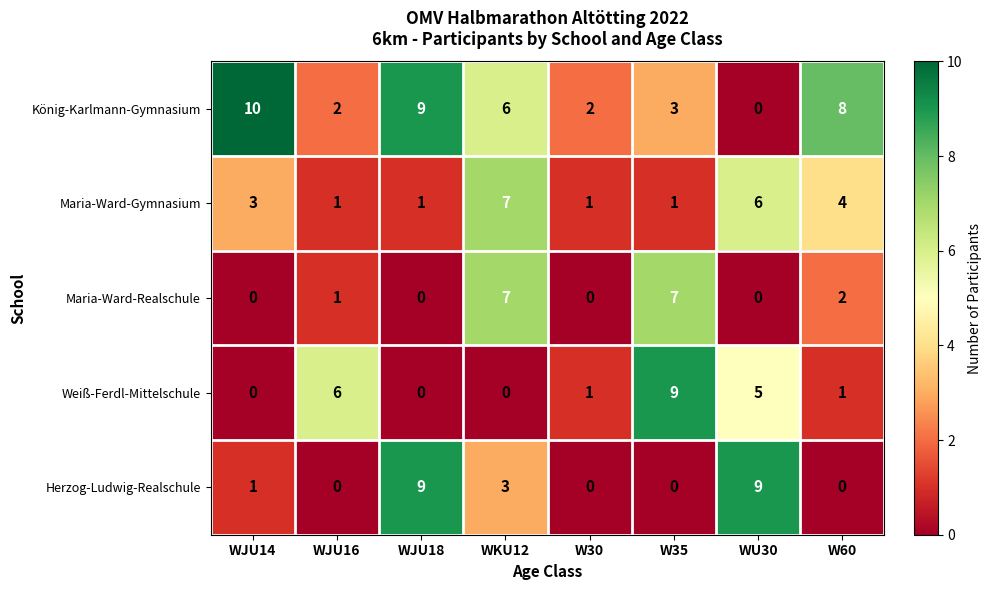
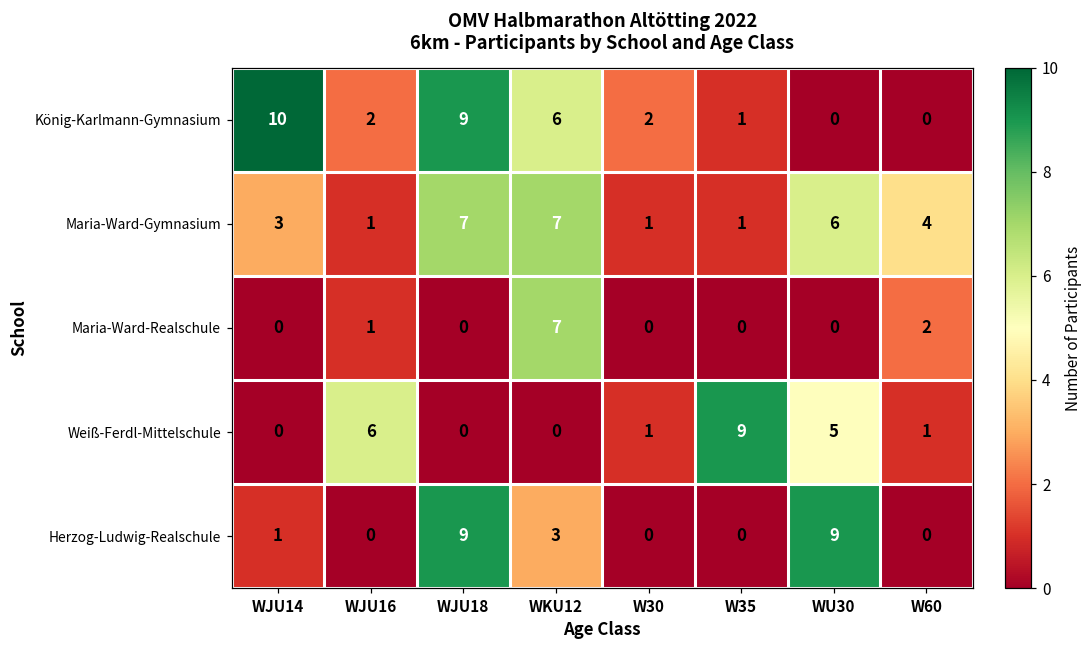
König-Karlmann-Gymnasium, W35: 3 -> 1
König-Karlmann-Gymnasium, W60: 8 -> 0
Maria-Ward-Gymnasium, WJU18: 1 -> 7
Maria-Ward-Realschule, W35: 7 -> 0
